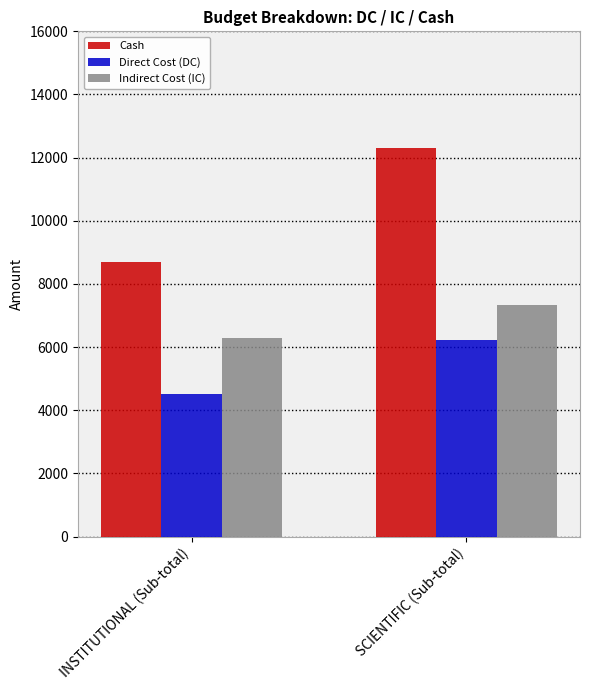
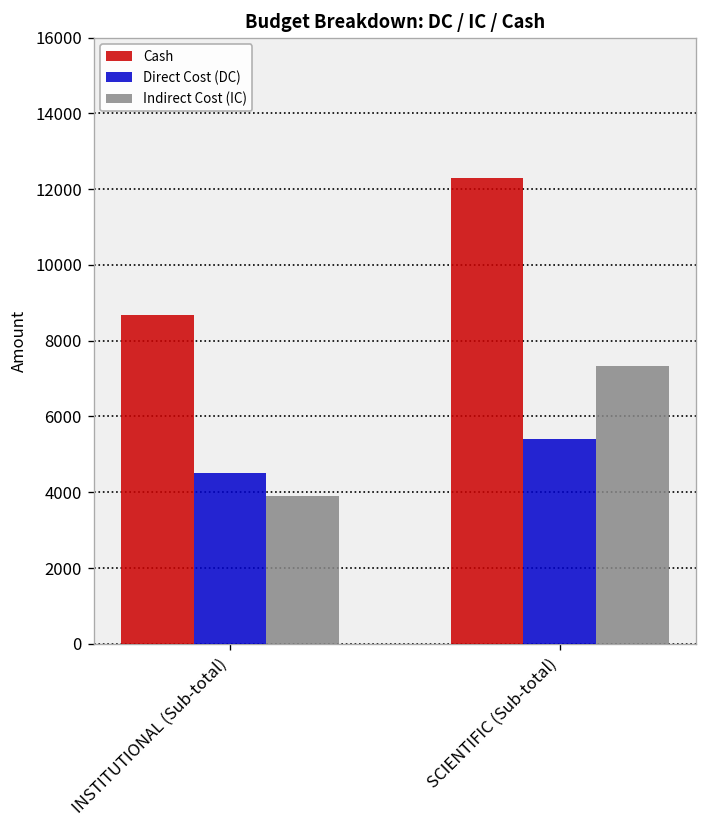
Indirect Cost (IC), INSTITUTIONAL (Sub-total): 6300 -> 3900
Direct Cost (DC), SCIENTIFIC (Sub-total): 6200 -> 5400
